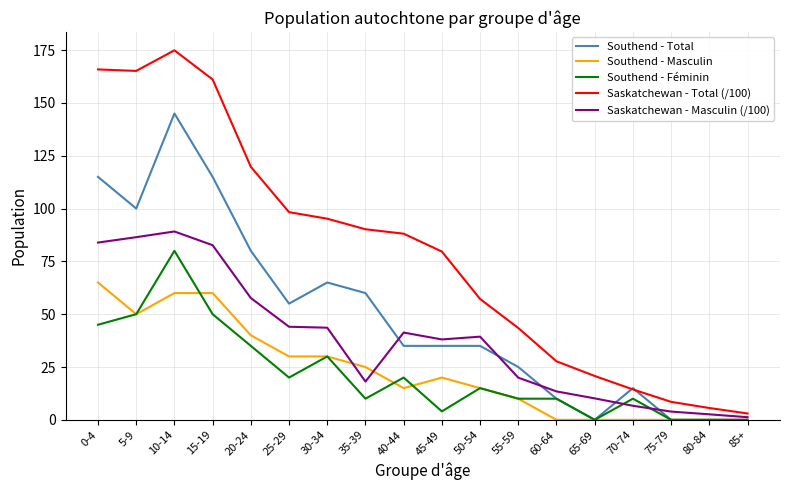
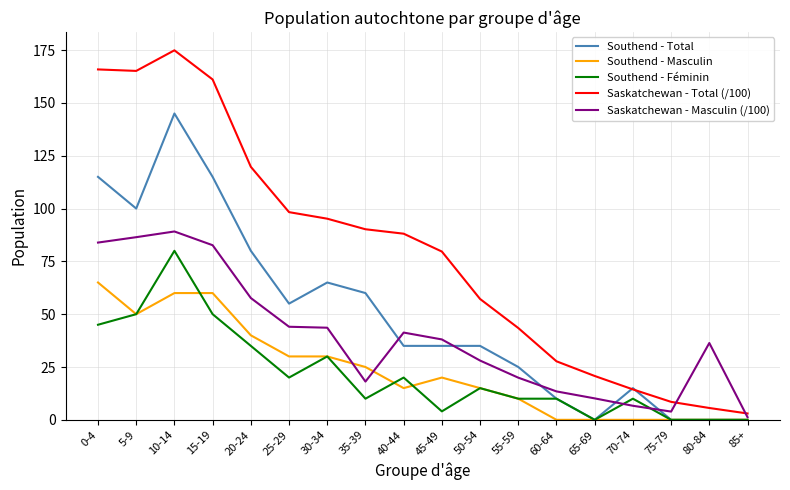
Saskatchewan - Masculin (/100), 50-54: 39 -> 28
Saskatchewan - Masculin (/100), 80-84: 3 -> 36
